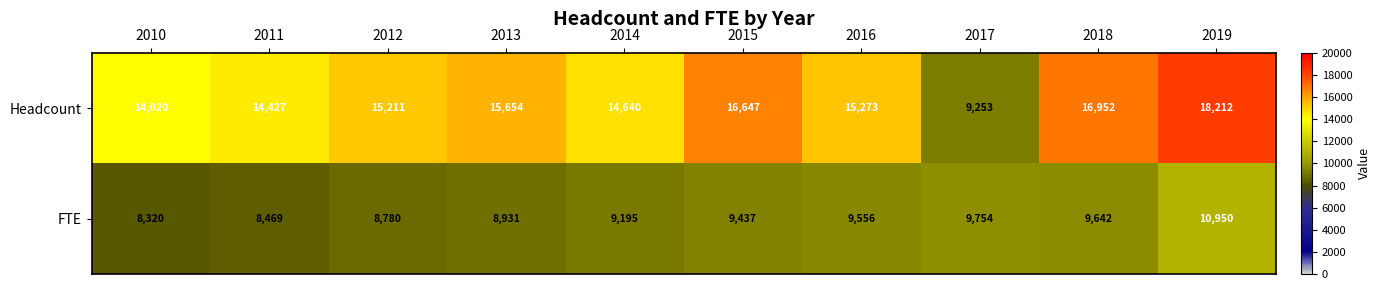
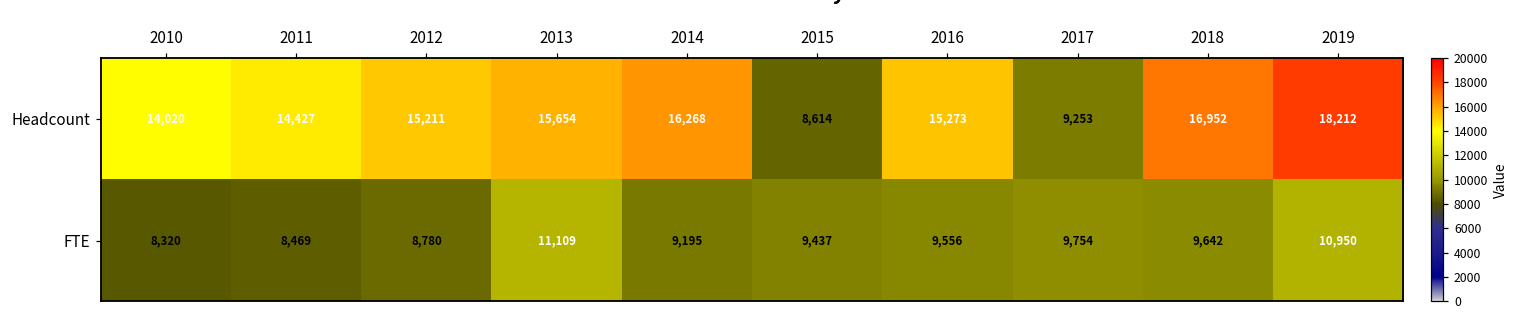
Headcount, 2014: 14,640 -> 16,268
Headcount, 2015: 16,647 -> 8,614
FTE, 2013: 8,931 -> 11,109
